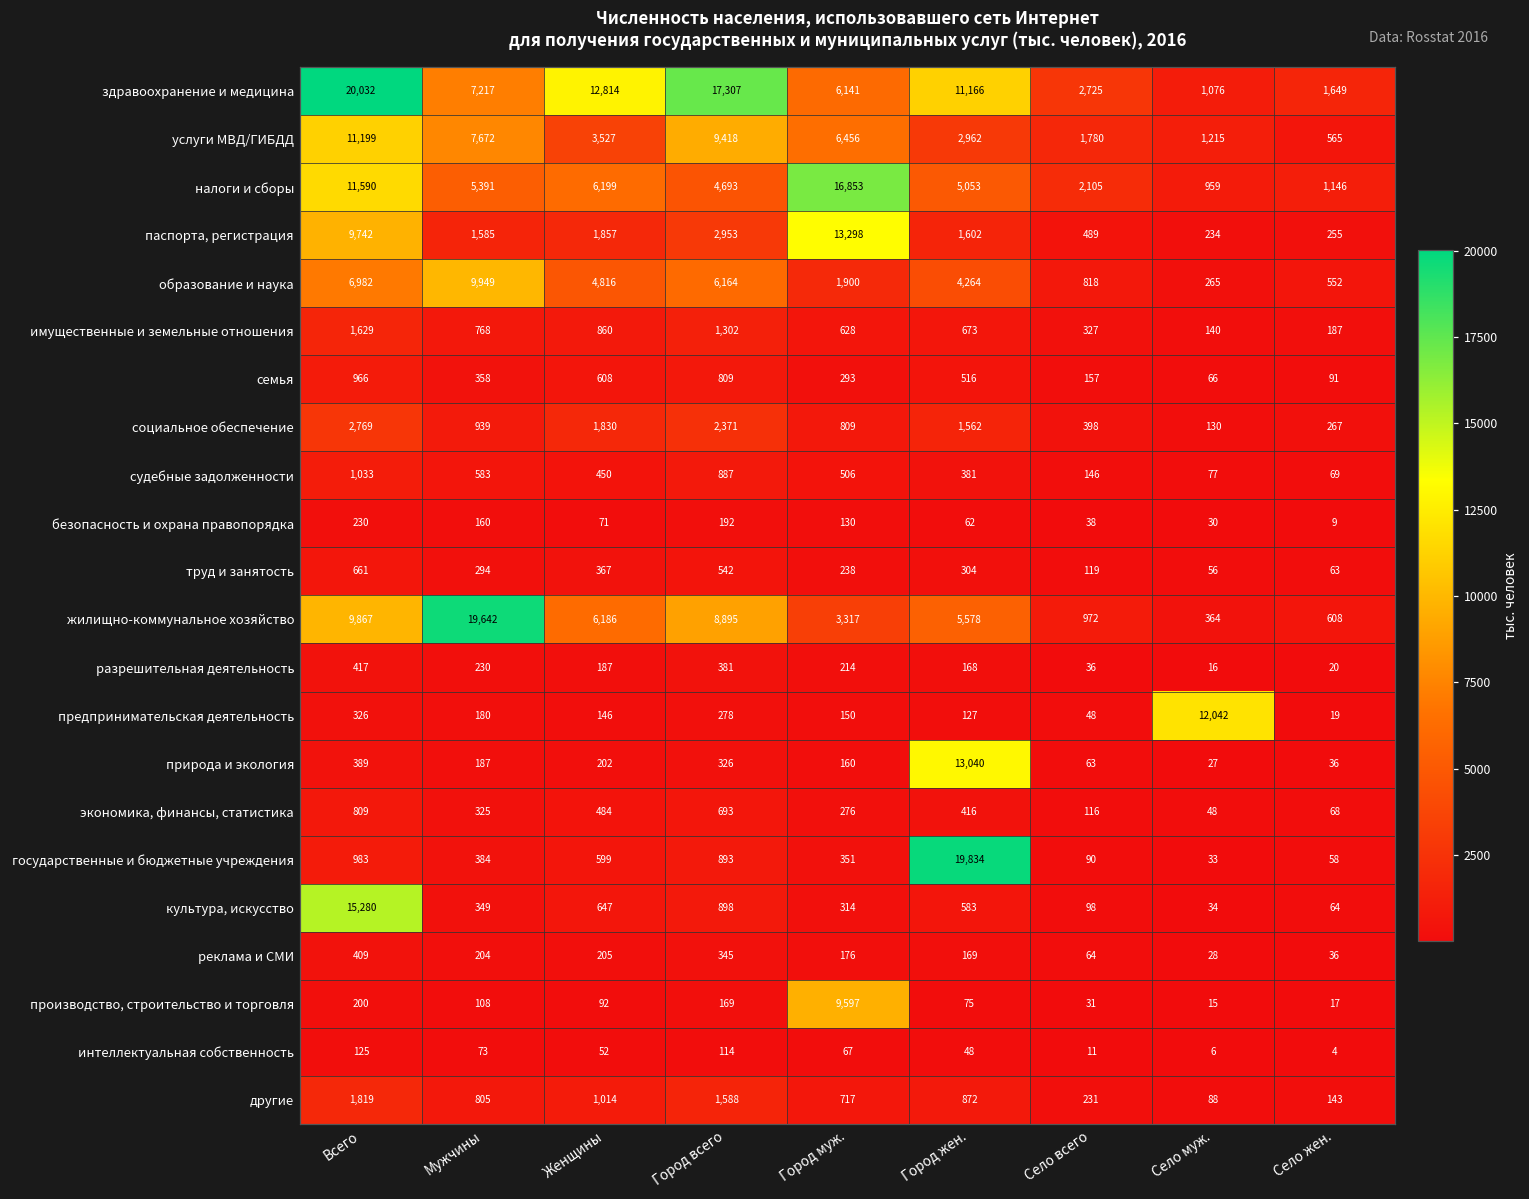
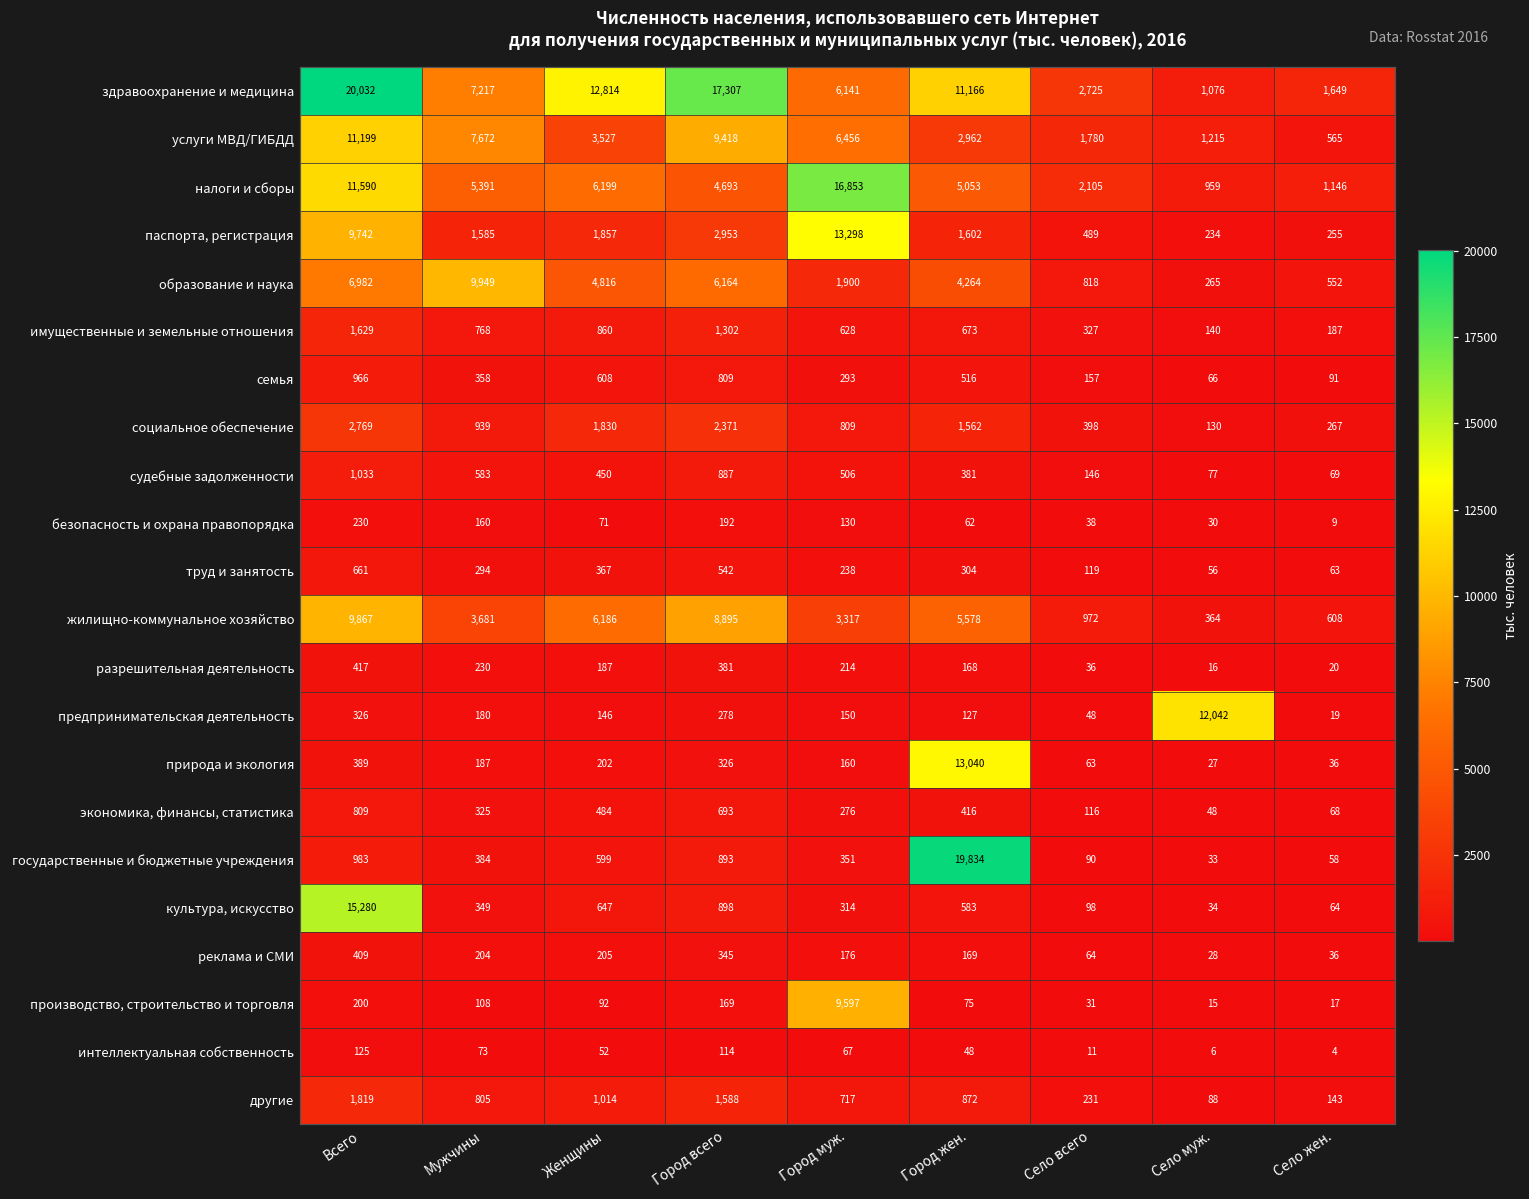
жилищно-коммунальное хозяйство, Мужчины: 19,642 -> 3,681
